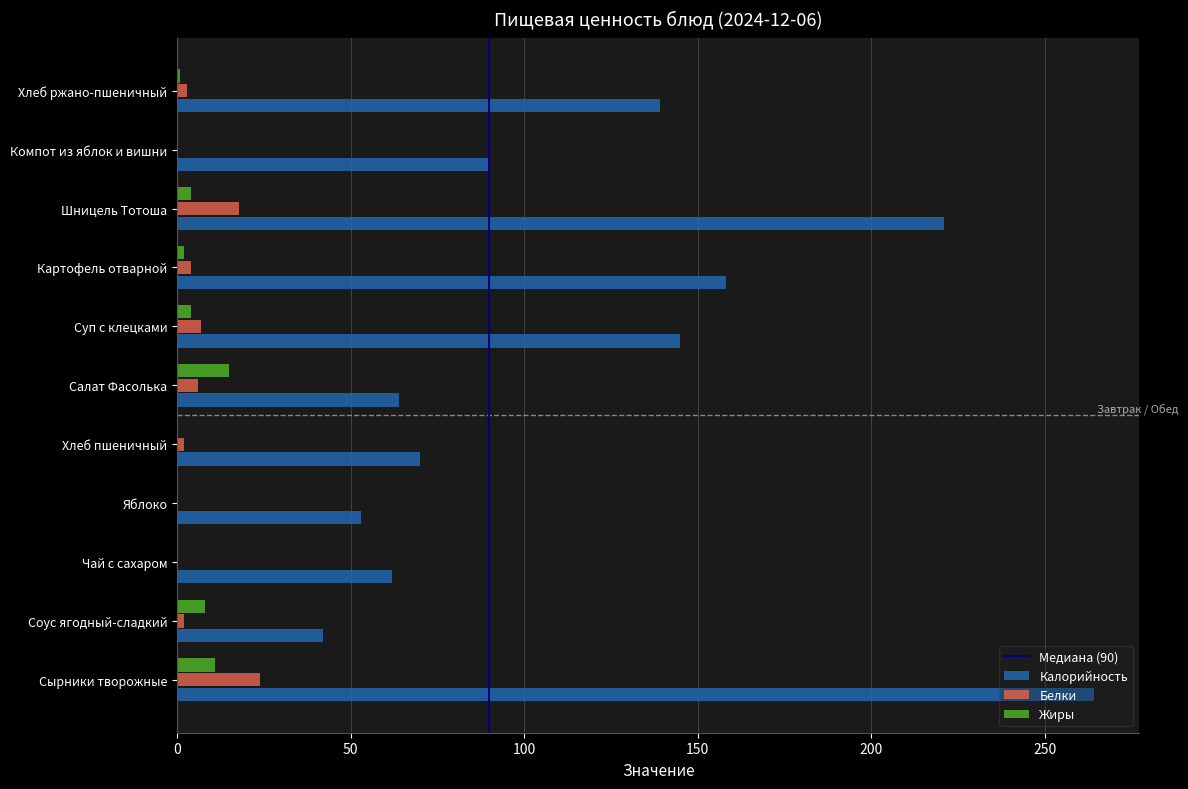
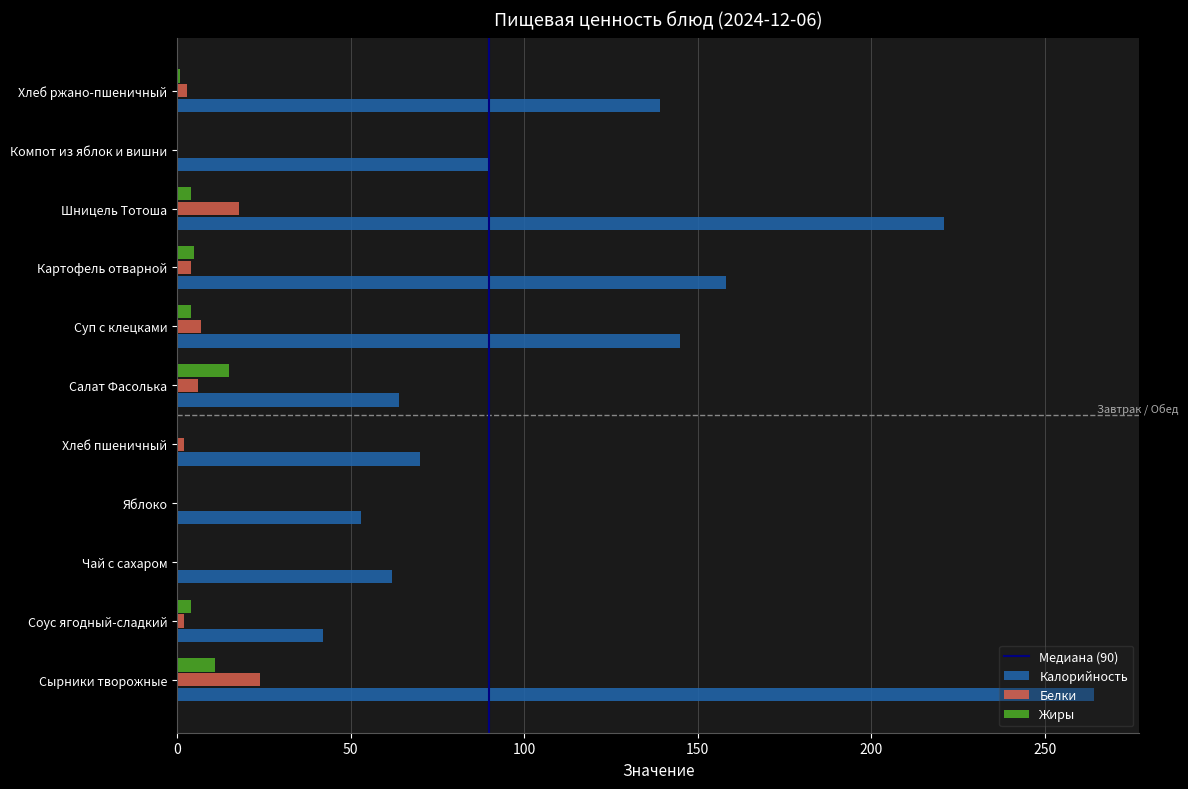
Жиры, Картофель отварной: 2 -> 5
Жиры, Соус ягодный-сладкий: 8 -> 4
